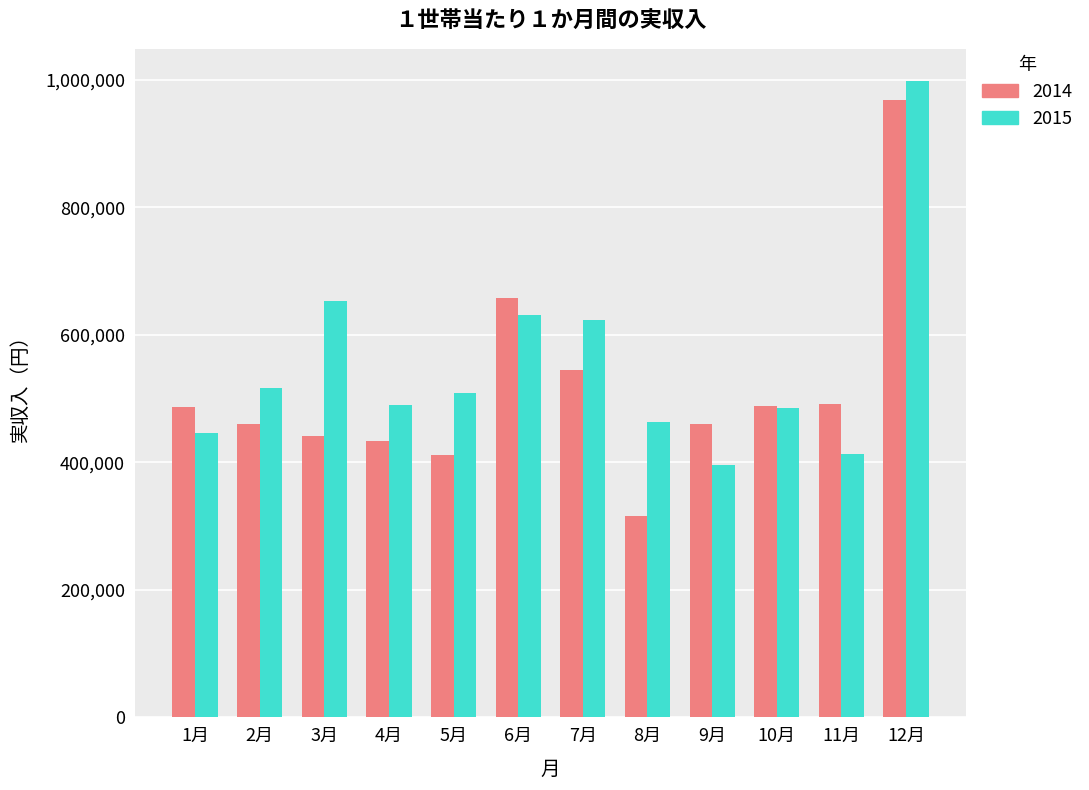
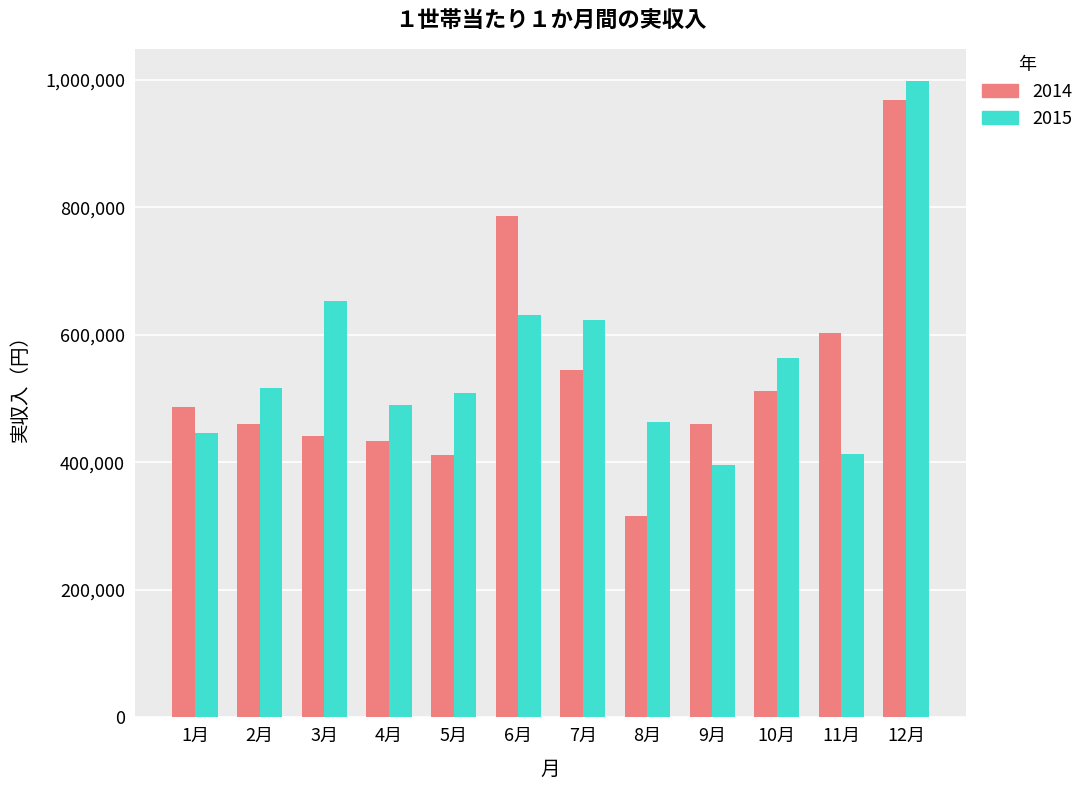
2014, 6月: 660,000 -> 790,000
2014, 10月: 490,000 -> 510,000
2015, 10月: 490,000 -> 560,000
2014, 11月: 490,000 -> 600,000
